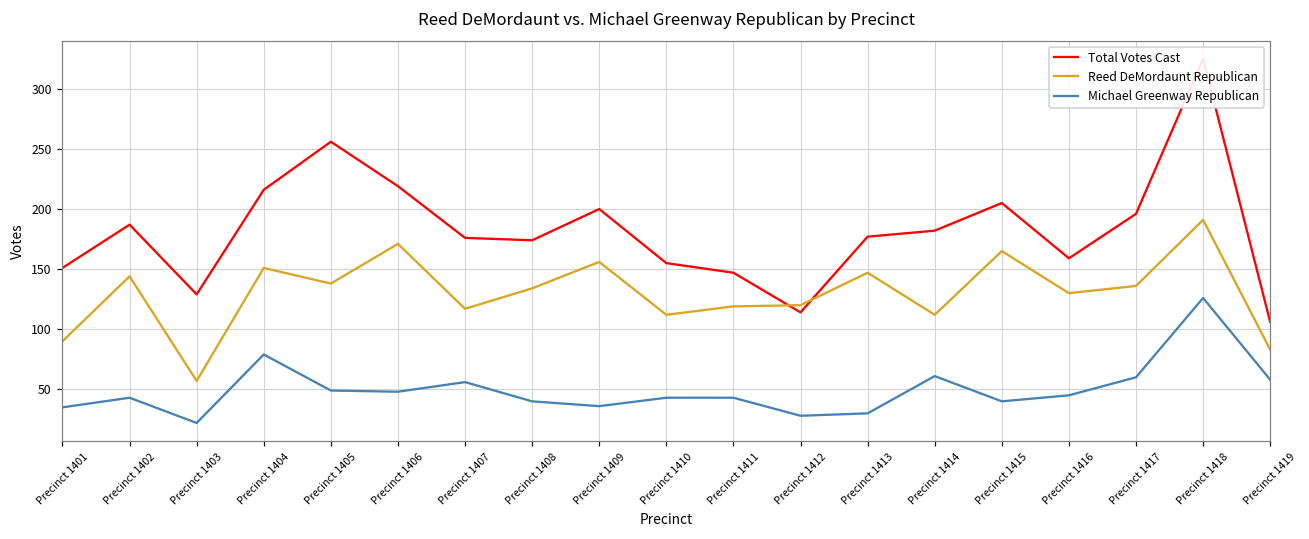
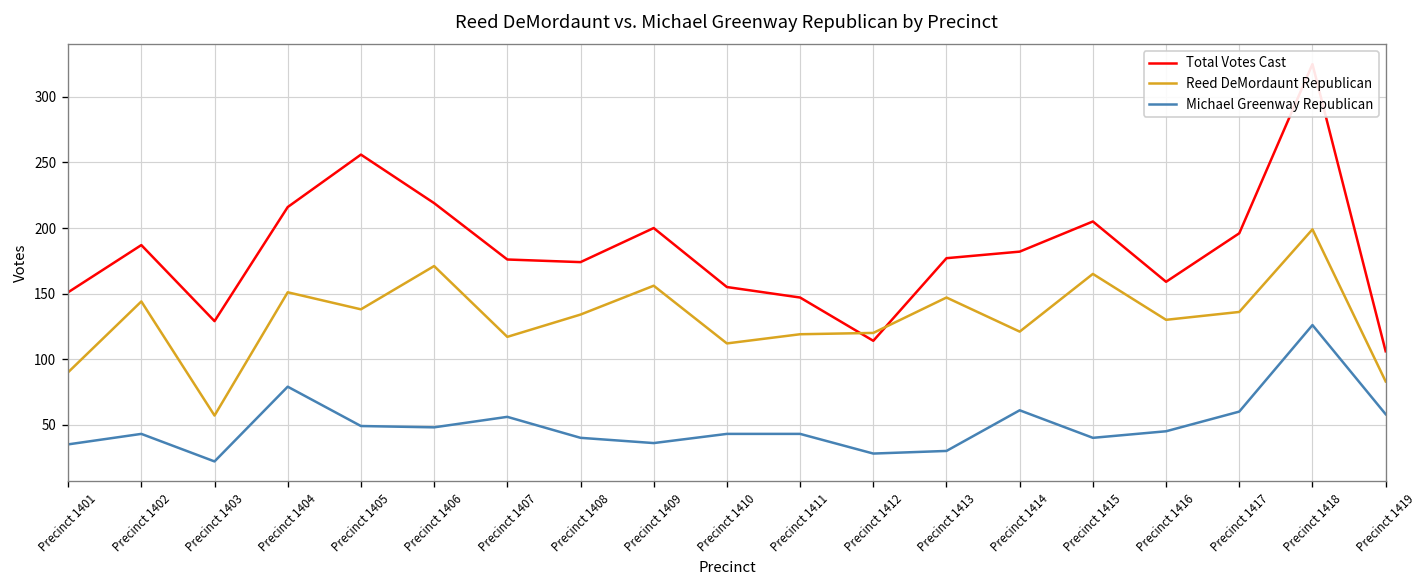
Reed DeMordaunt Republican, Precinct 1414: 112 -> 121
Reed DeMordaunt Republican, Precinct 1418: 191 -> 199
